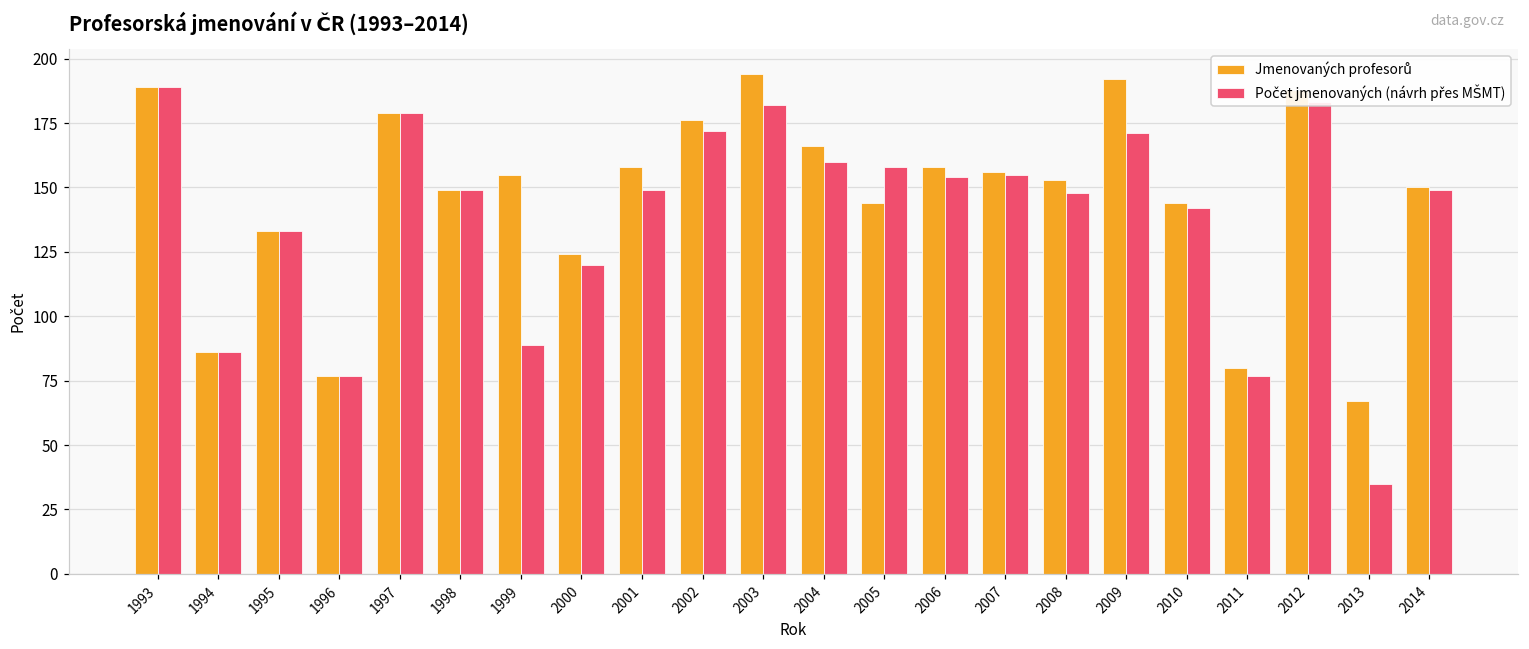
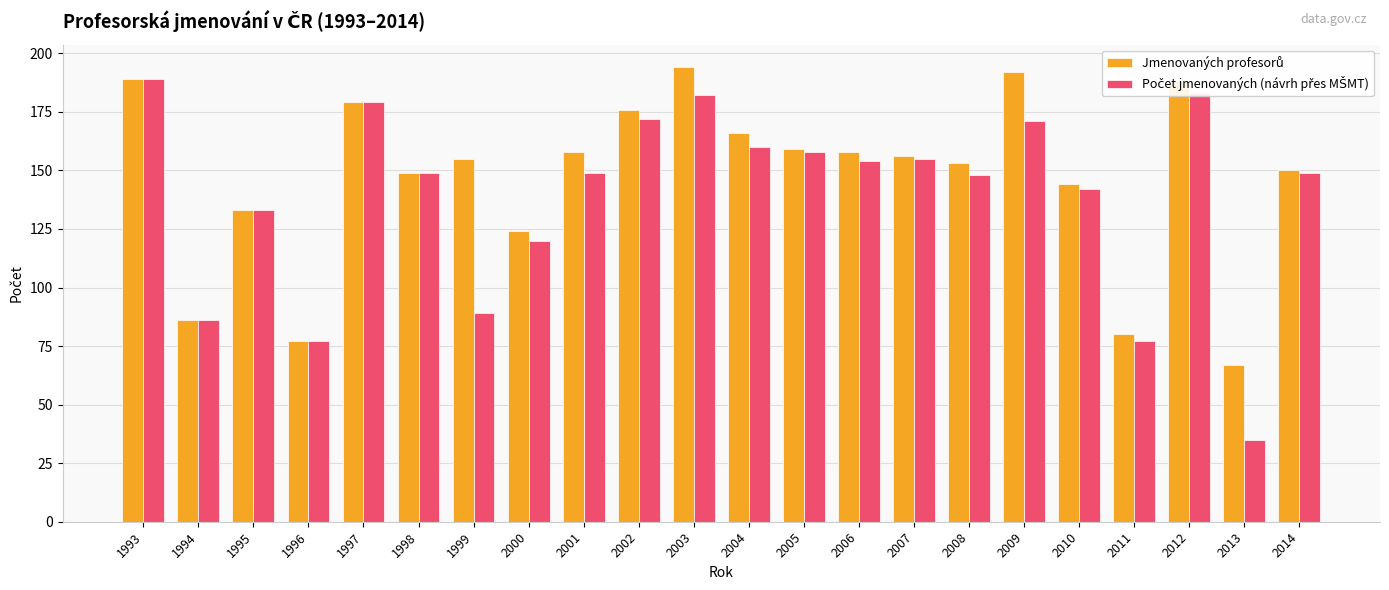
Jmenovaných profesorů, 2005: 144 -> 159
